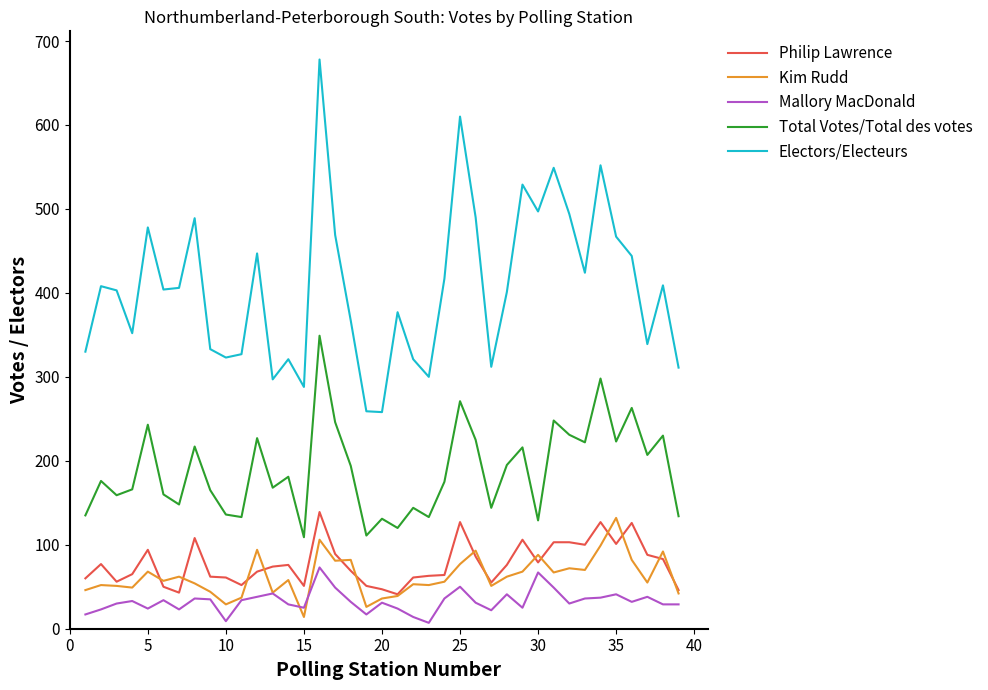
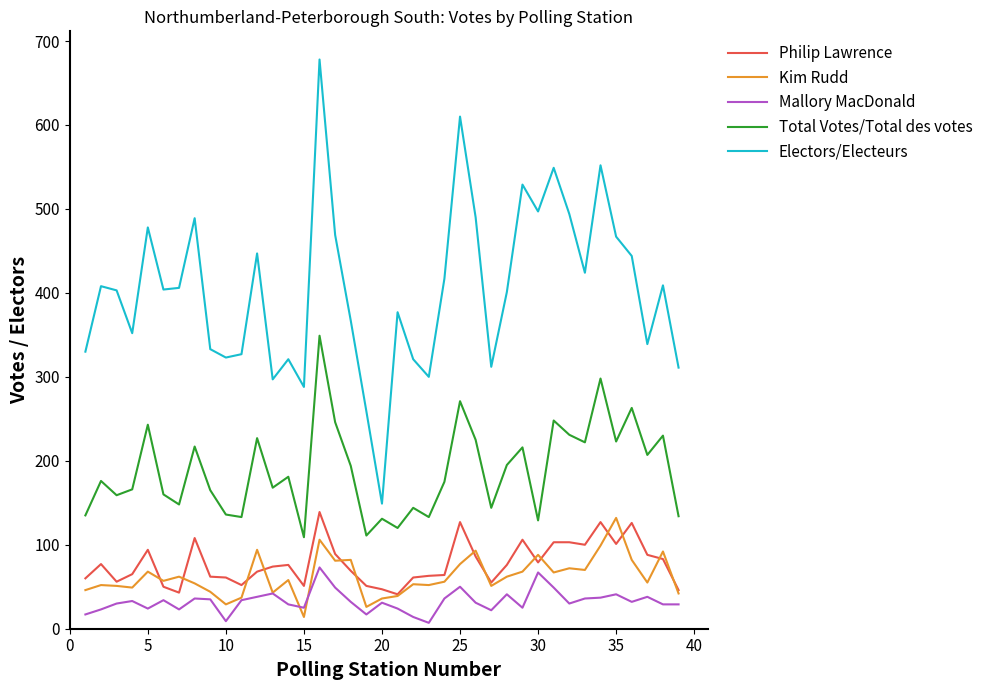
Electors/Electeurs, 20: 260 -> 150
